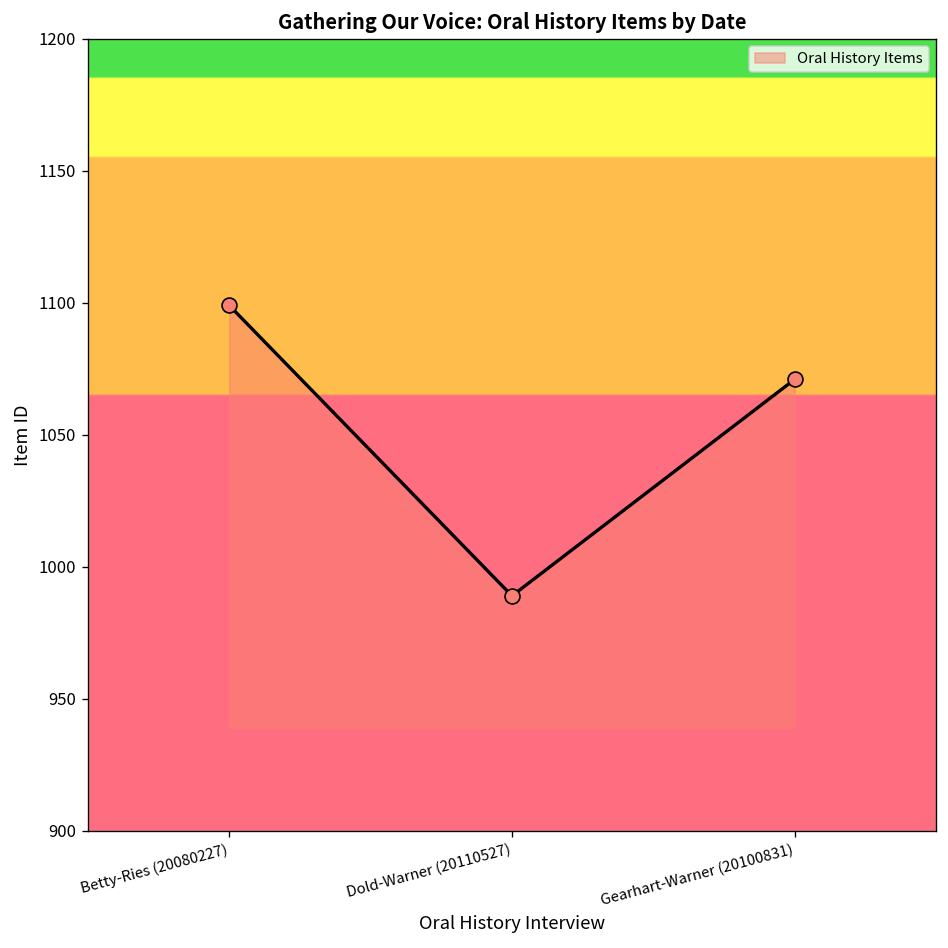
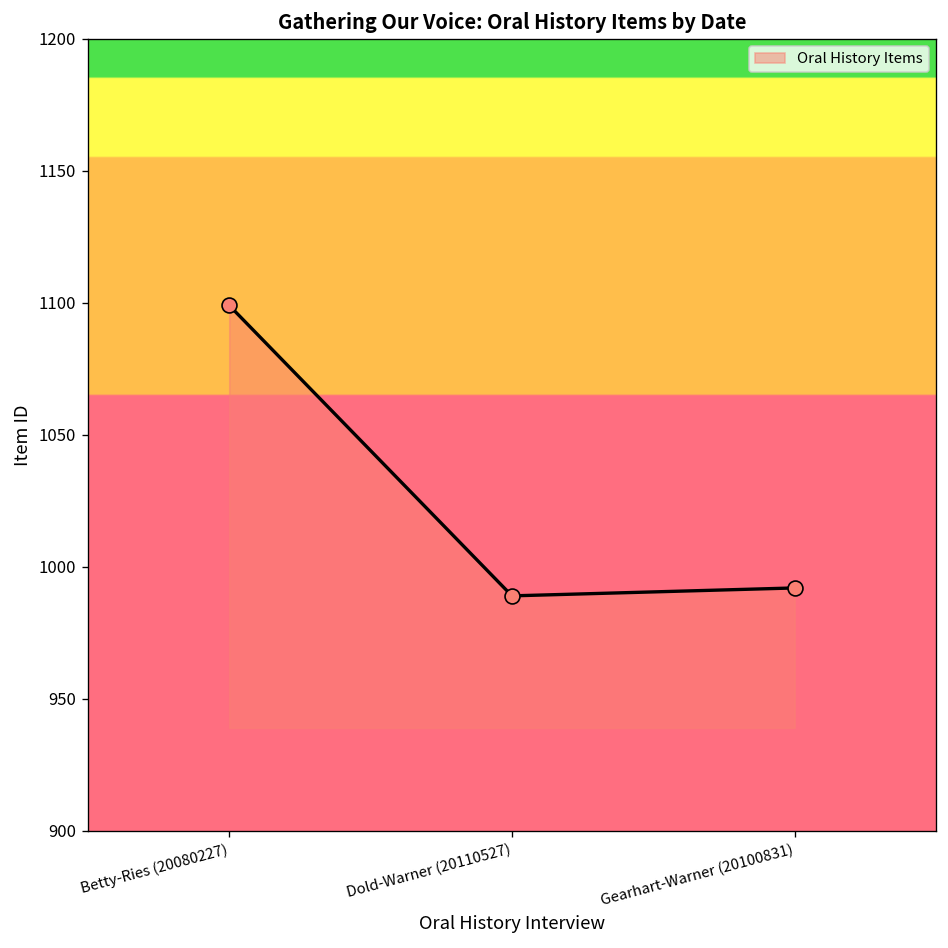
Gearhart-Warner (20100831): 1071 -> 992
